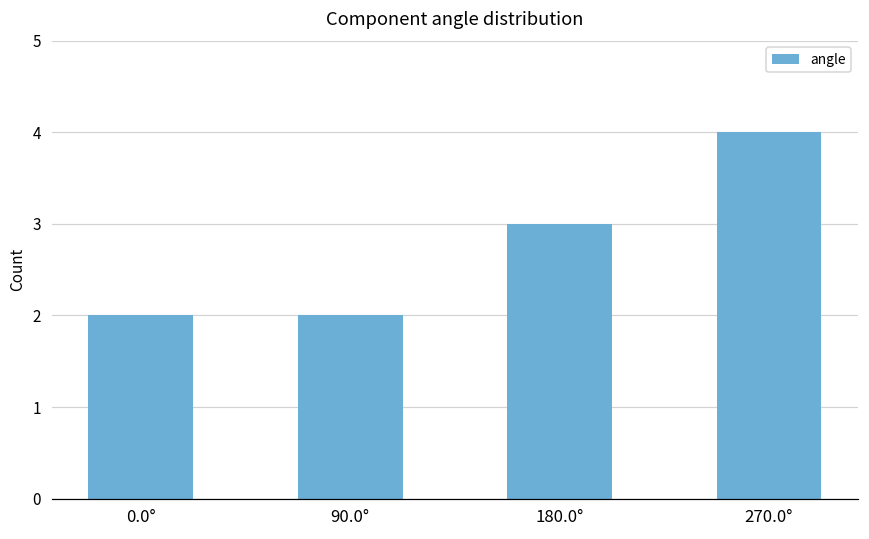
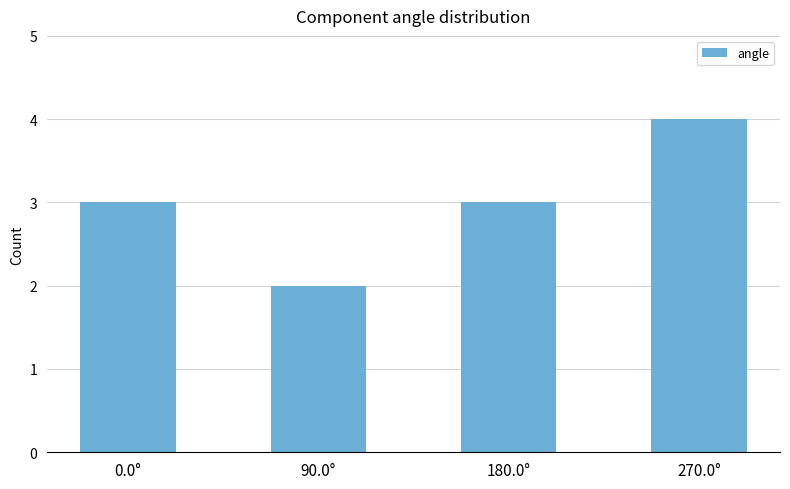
0.0°: 2 -> 3
